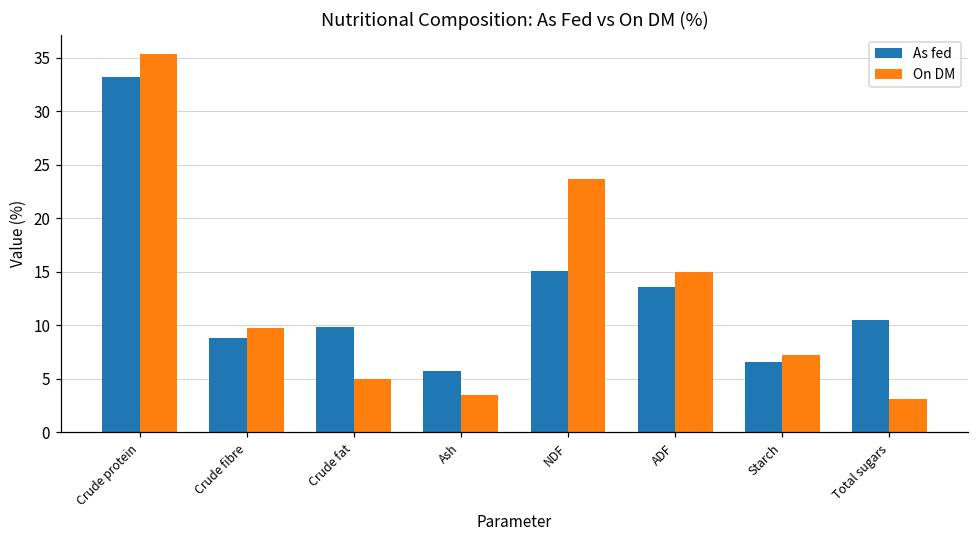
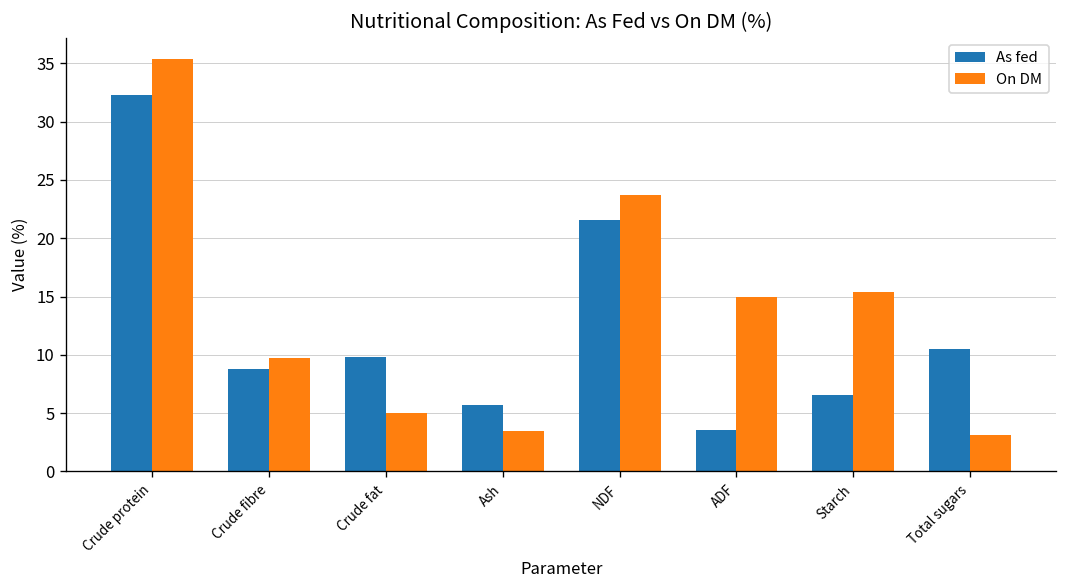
As fed, Crude protein: 33 -> 32
As fed, NDF: 15 -> 22
As fed, ADF: 14 -> 4
On DM, Starch: 7 -> 15
